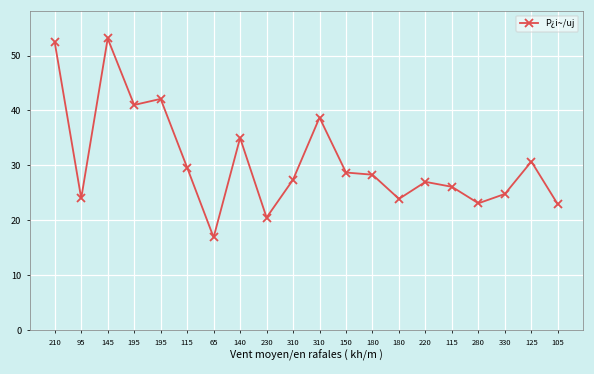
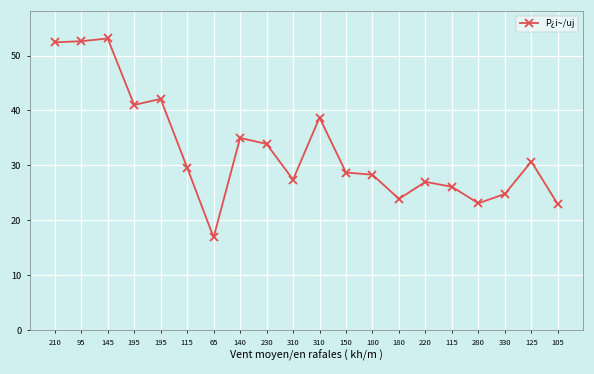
95: 24 -> 53
230: 21 -> 34
